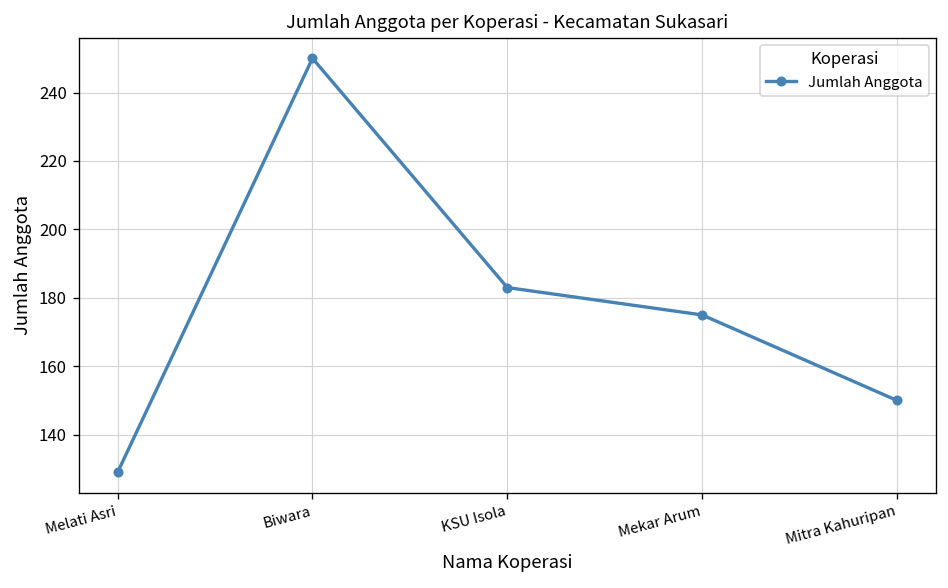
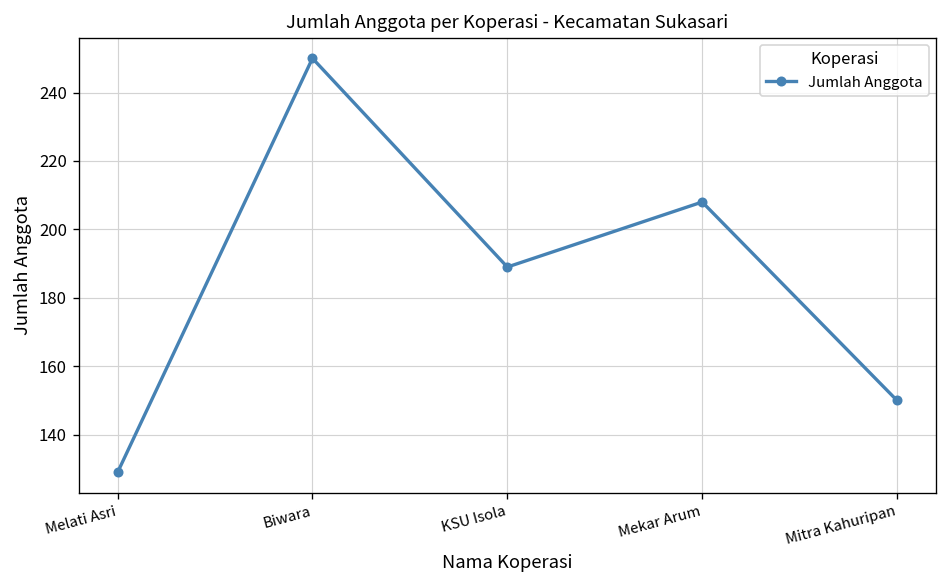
KSU Isola: 183 -> 189
Mekar Arum: 175 -> 208
